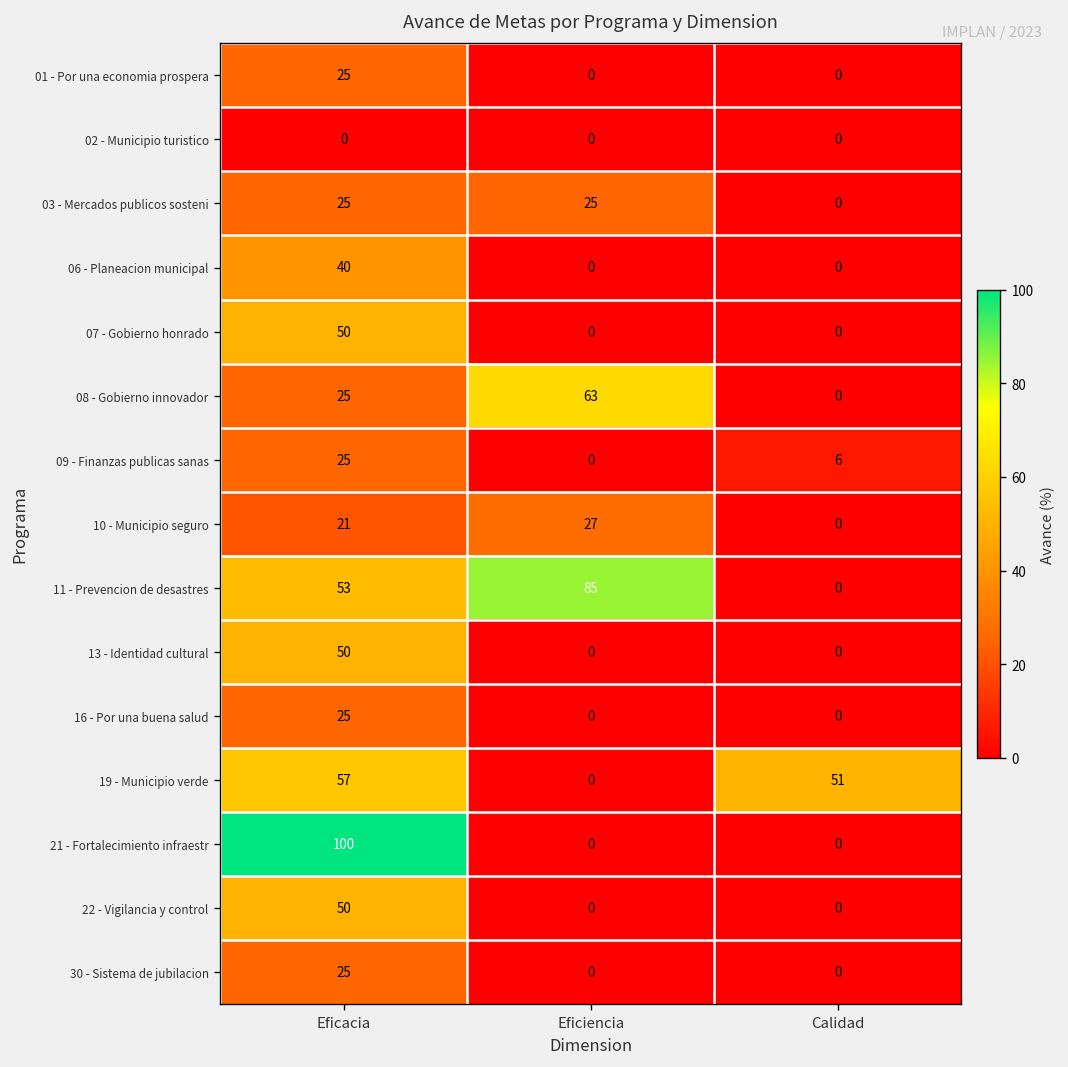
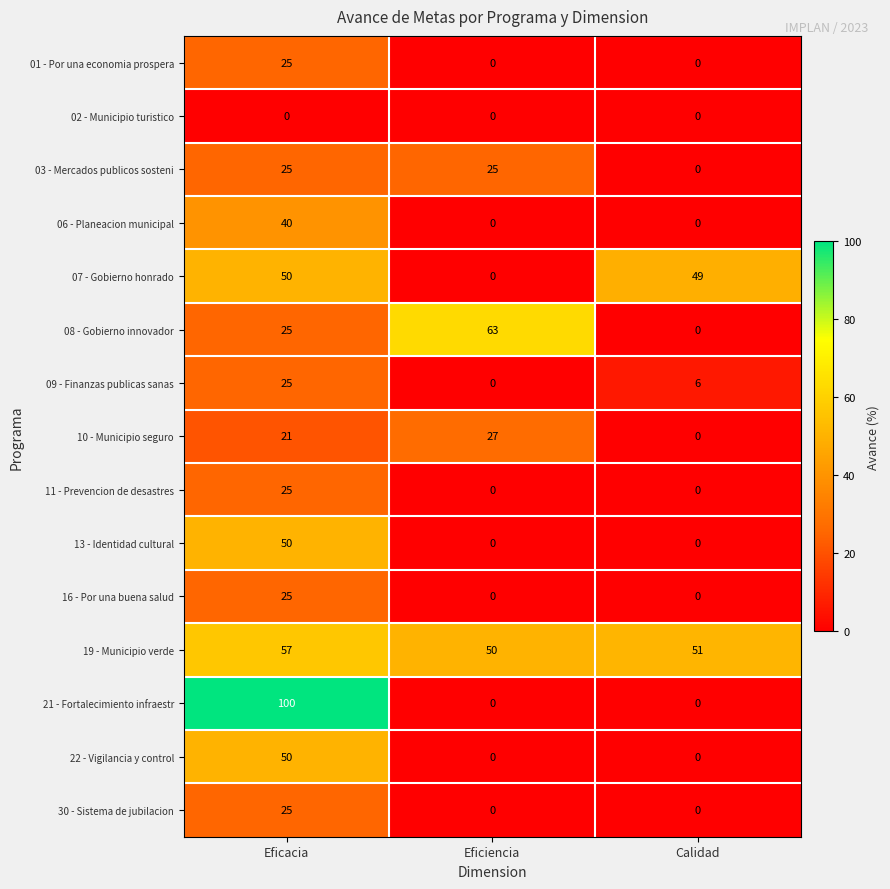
07 - Gobierno honrado, Calidad: 0 -> 49
11 - Prevencion de desastres, Eficacia: 53 -> 25
11 - Prevencion de desastres, Eficiencia: 85 -> 0
19 - Municipio verde, Eficiencia: 0 -> 50
